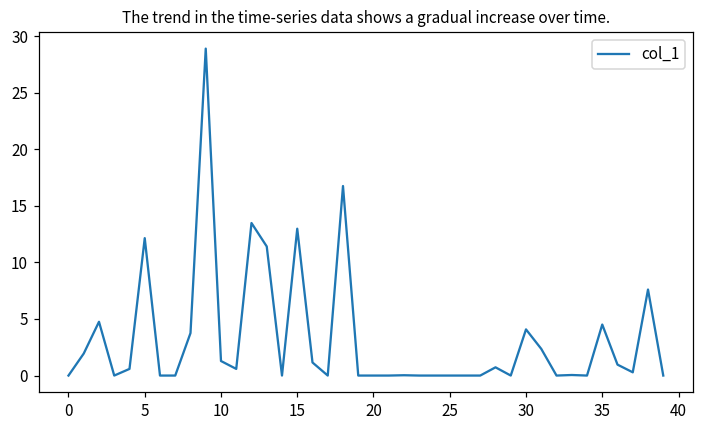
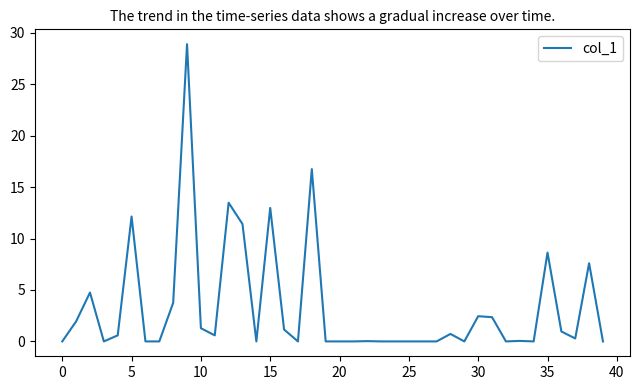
30: 4.1 -> 2.5
35: 4.5 -> 8.6
